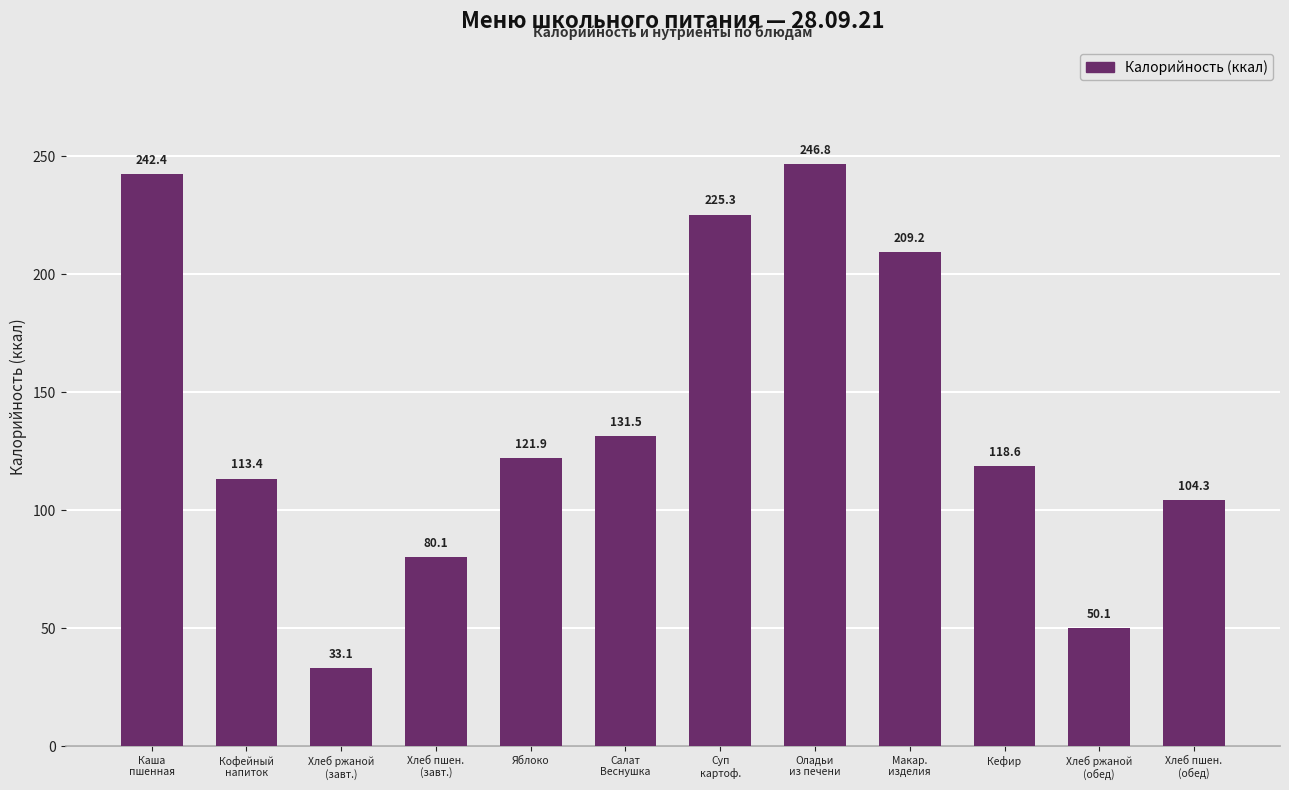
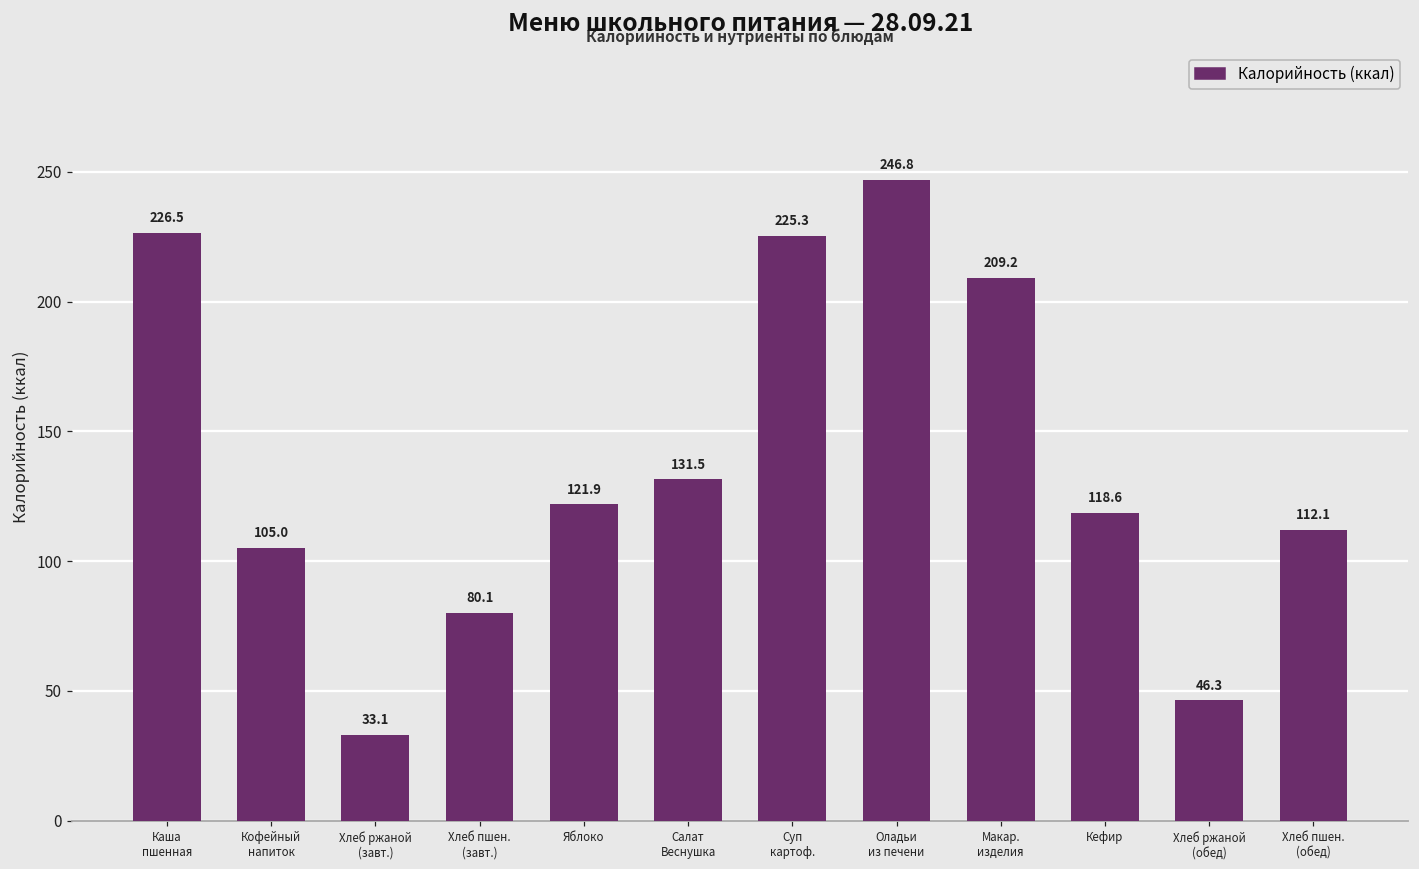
Каша пшенная: 242.4 -> 226.5
Кофейный напиток: 113.4 -> 105.0
Хлеб ржаной (обед): 50.1 -> 46.3
Хлеб пшен. (обед): 104.3 -> 112.1
